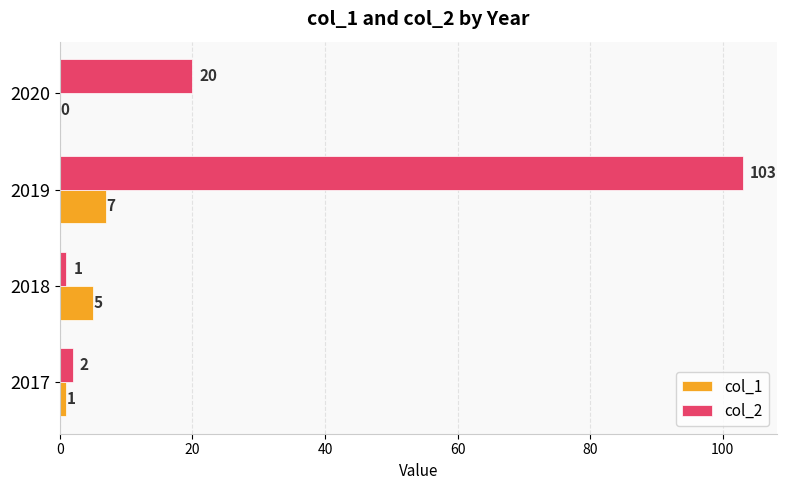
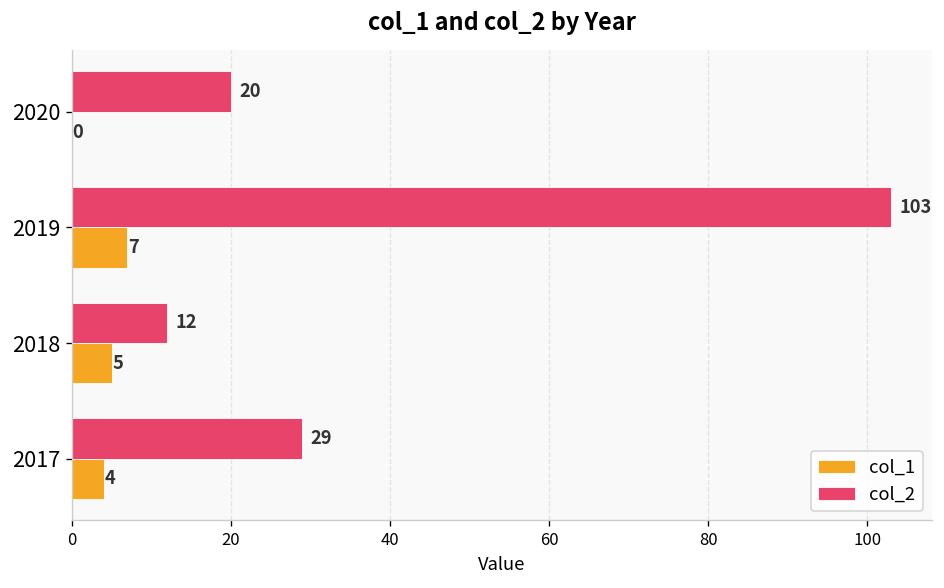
col_2, 2018: 1 -> 12
col_2, 2017: 2 -> 29
col_1, 2017: 1 -> 4
